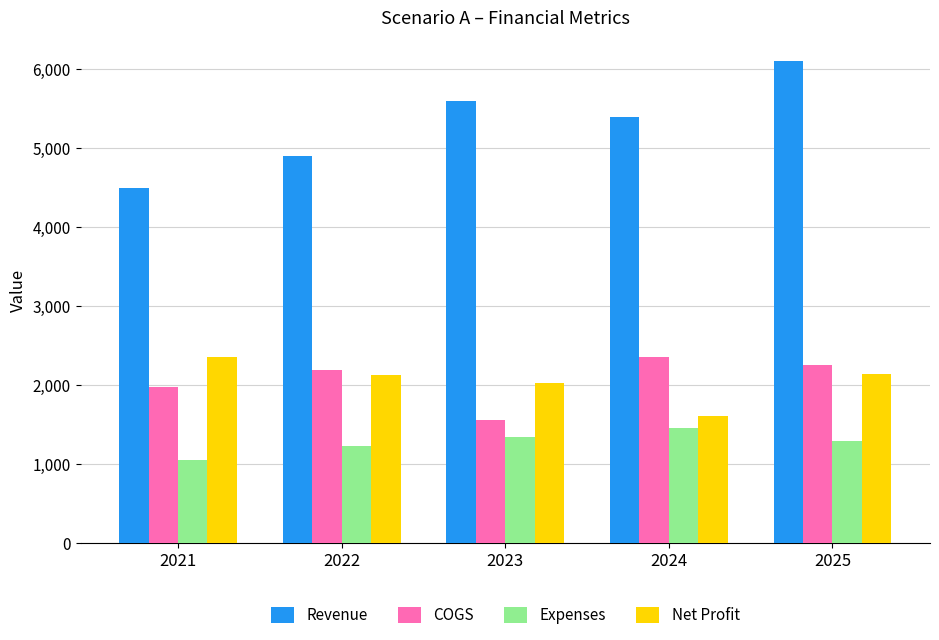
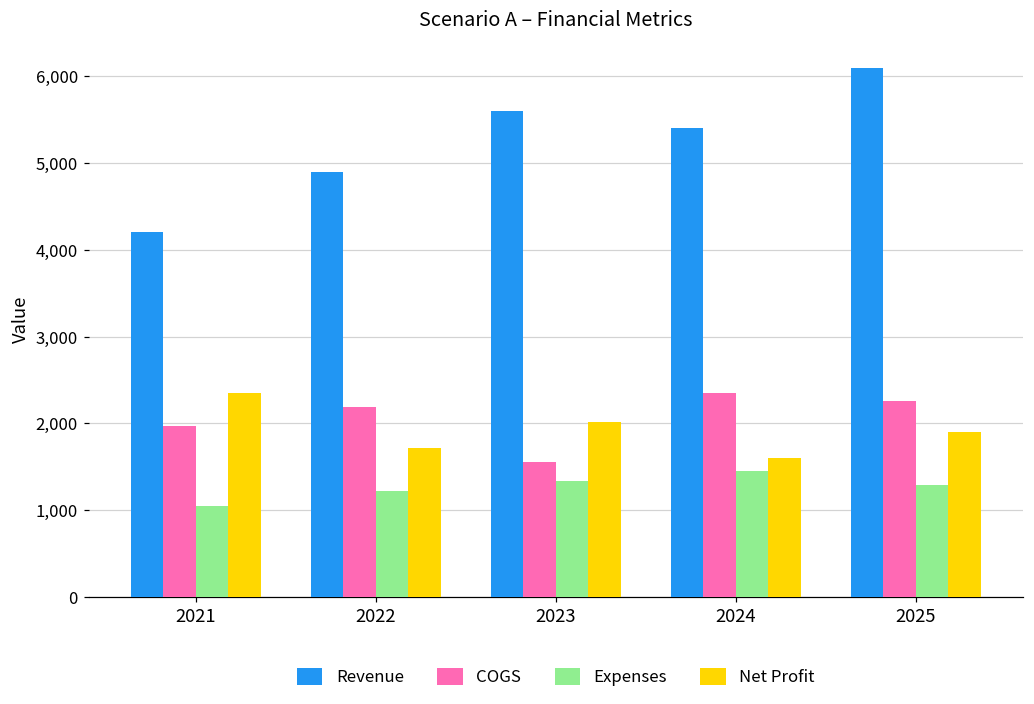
Revenue, 2021: 4,500 -> 4,200
Net Profit, 2022: 2,100 -> 1,700
Net Profit, 2025: 2,100 -> 1,900
